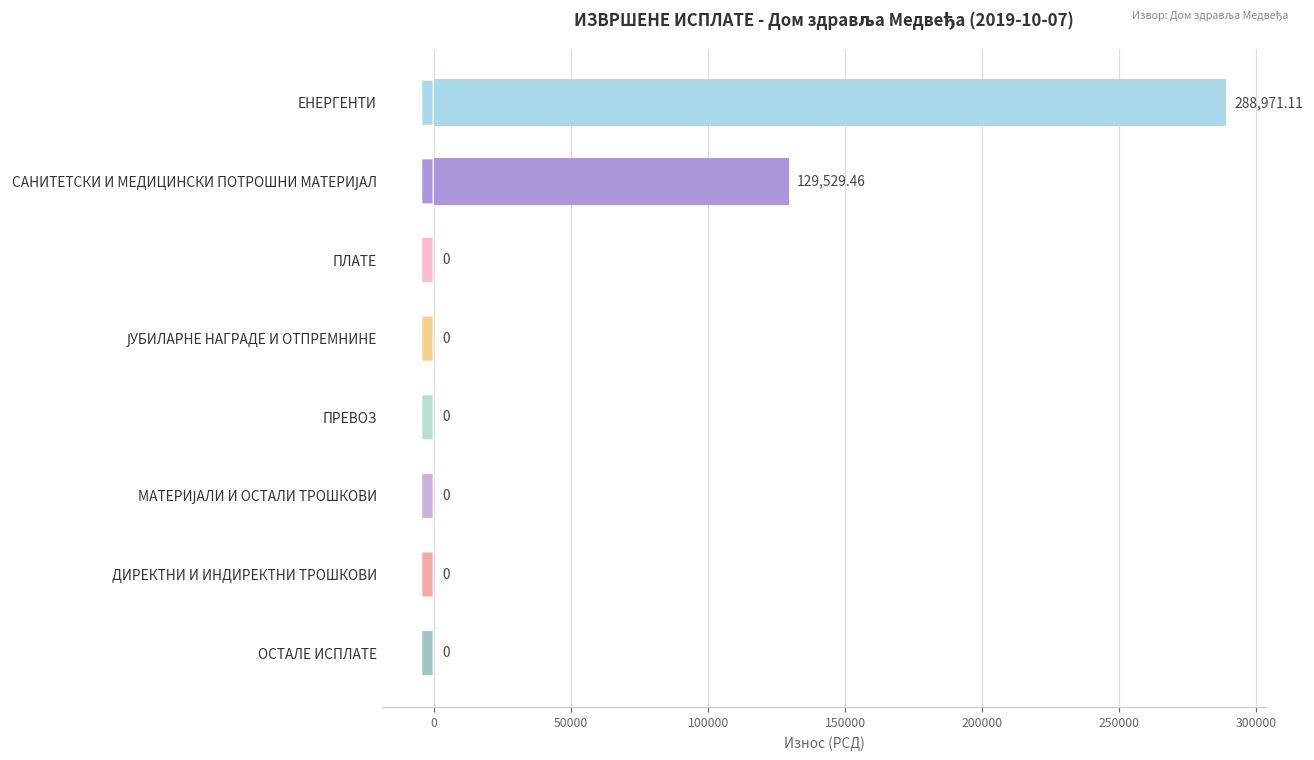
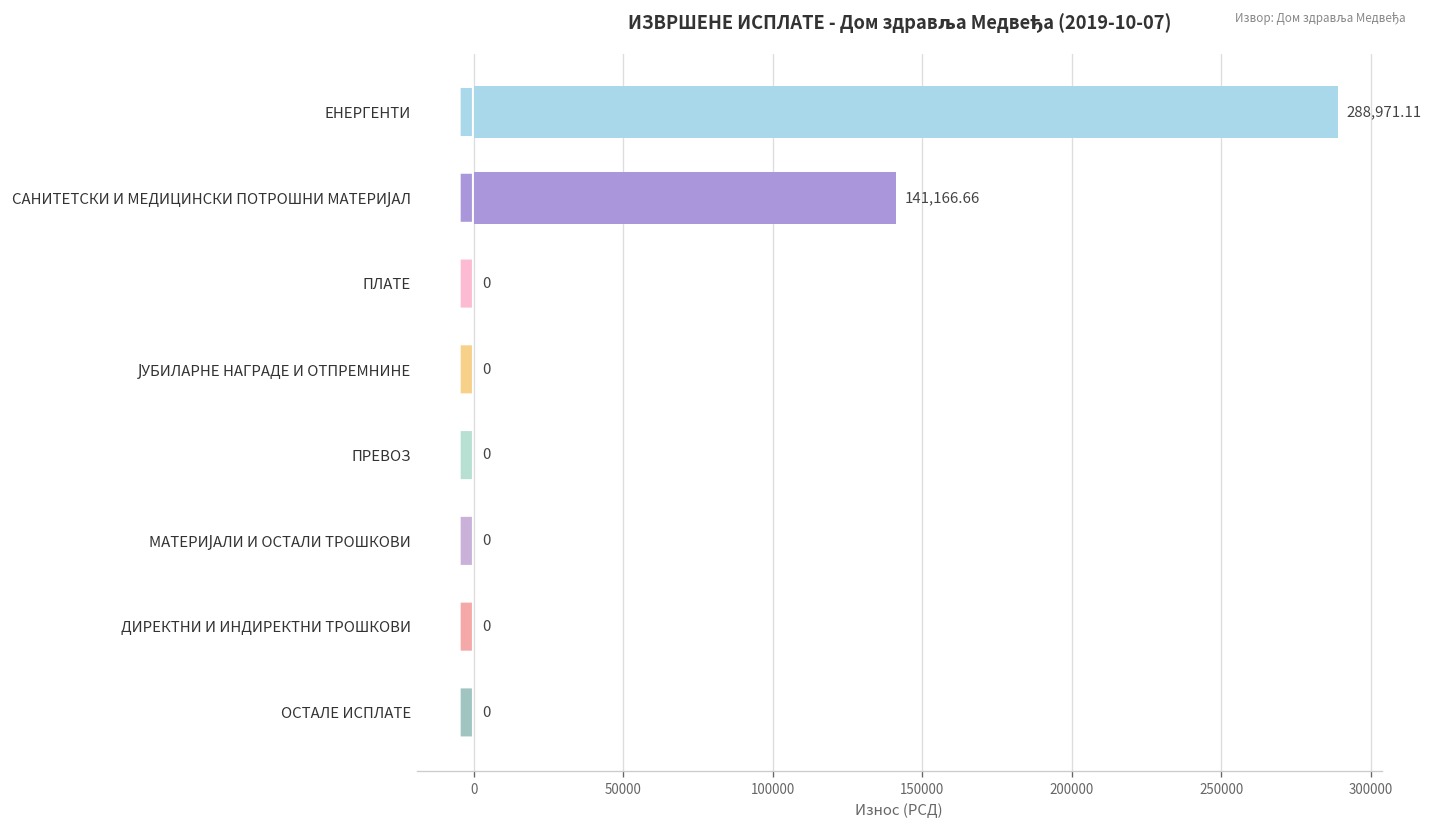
САНИТЕТСКИ И МЕДИЦИНСКИ ПОТРОШНИ МАТЕРИЈАЛ: 129,529.46 -> 141,166.66
